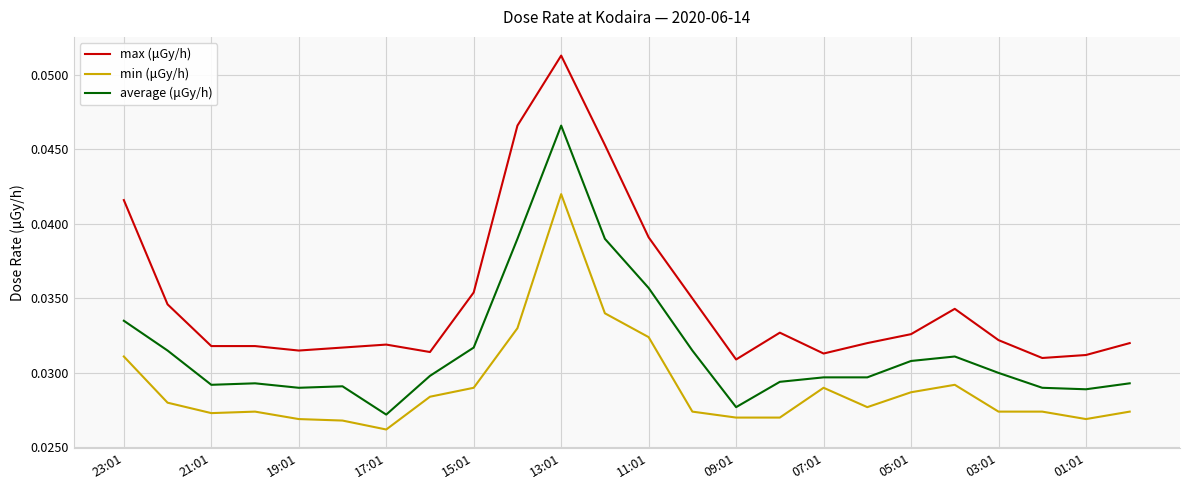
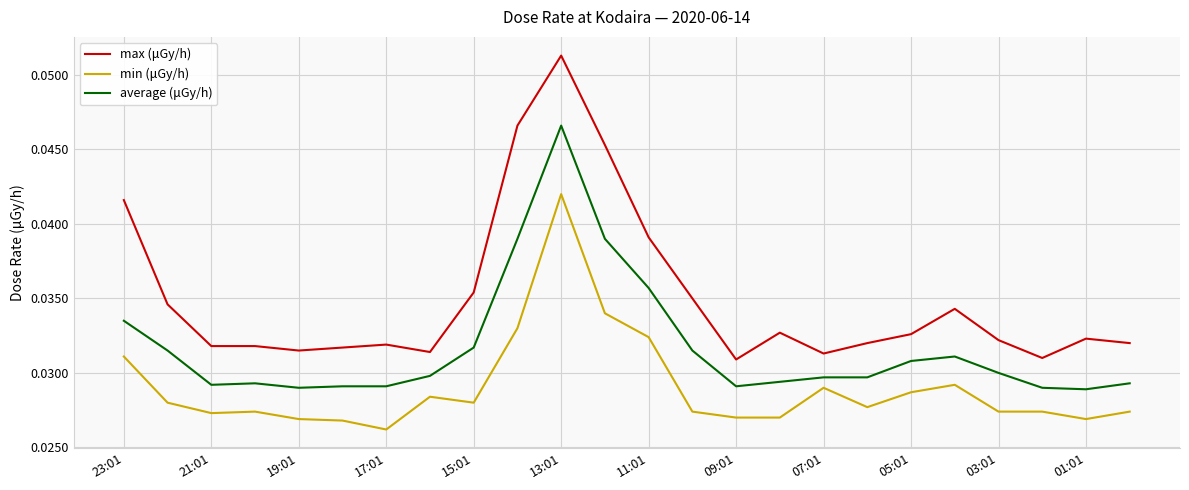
average (μGy/h), 17:01: 0.0272 -> 0.0291
min (μGy/h), 15:01: 0.029 -> 0.028
average (μGy/h), 09:01: 0.0277 -> 0.0291
max (μGy/h), 01:01: 0.0312 -> 0.0323
